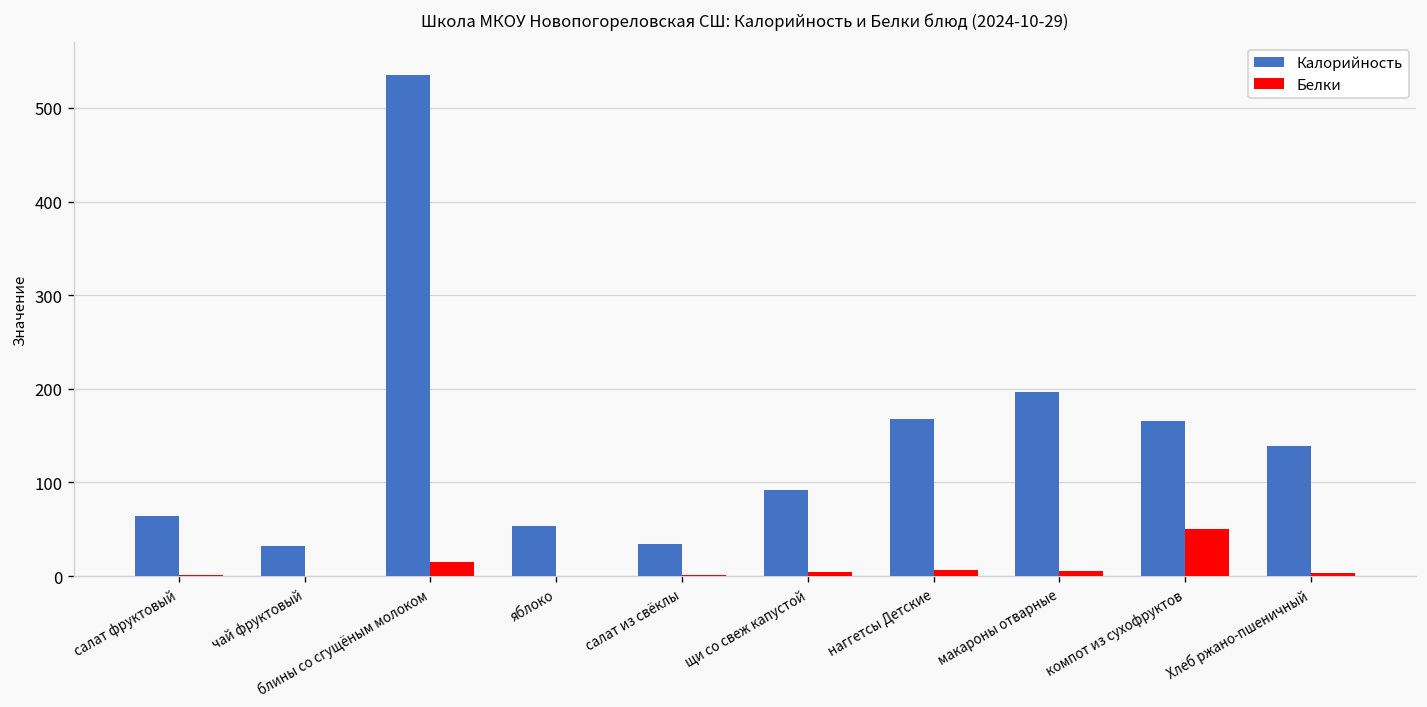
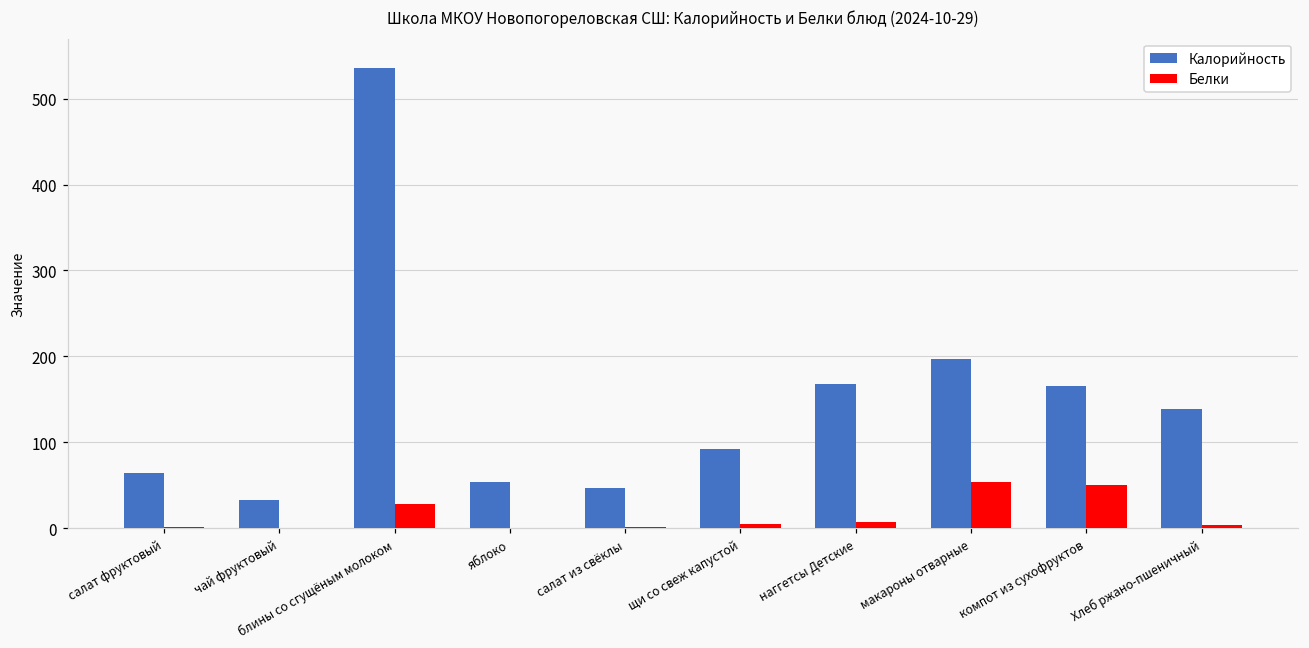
Белки, блины со сгущёным молоком: 20 -> 30
Калорийность, салат из свёклы: 30 -> 50
Белки, макароны отварные: 10 -> 50
